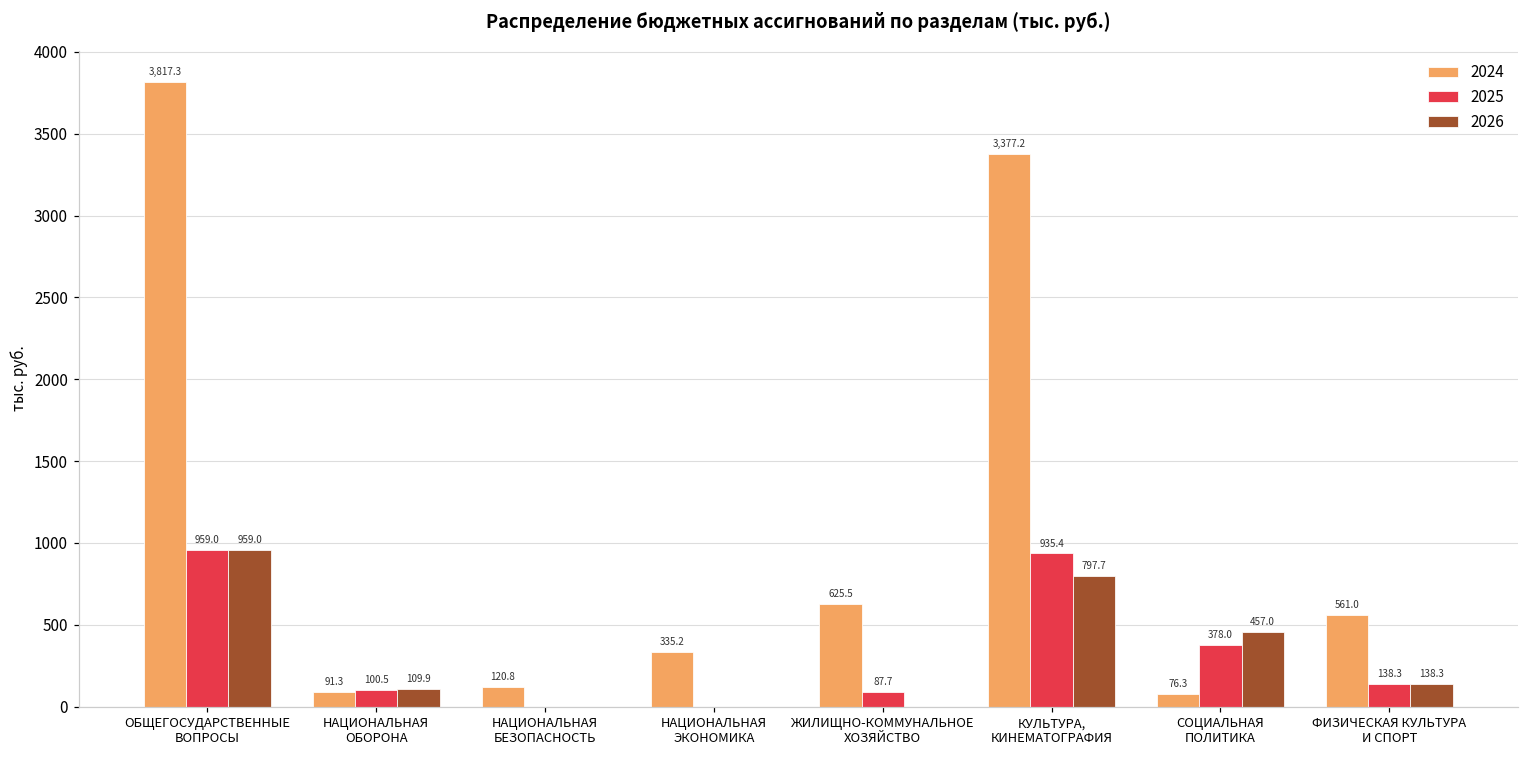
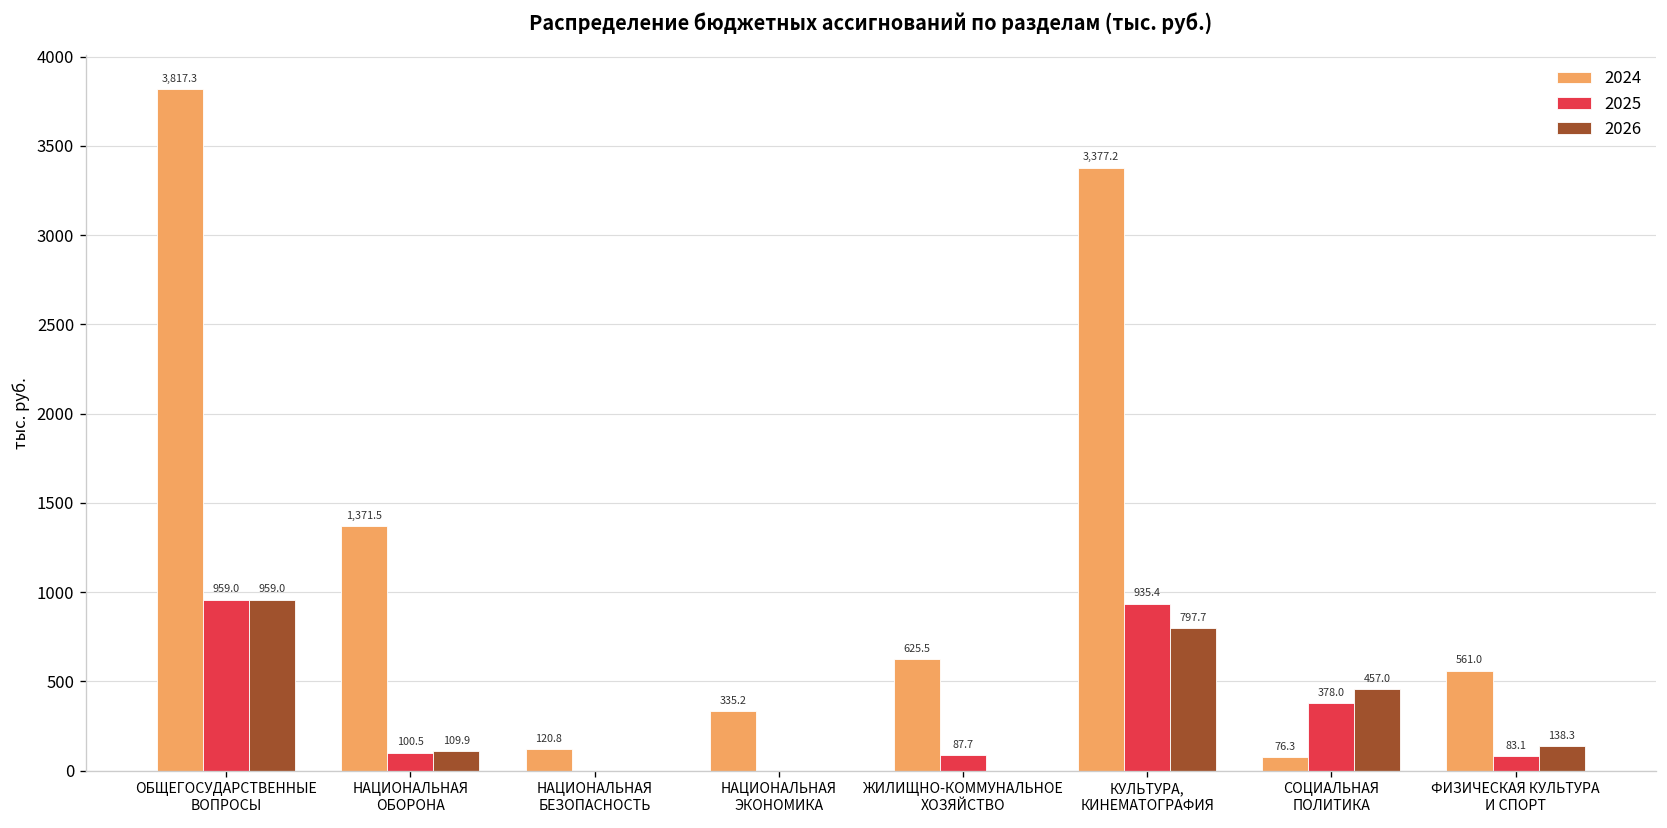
2024, НАЦИОНАЛЬНАЯ ОБОРОНА: 91.3 -> 1,371.5
2025, ФИЗИЧЕСКАЯ КУЛЬТУРА И СПОРТ: 138.3 -> 83.1
